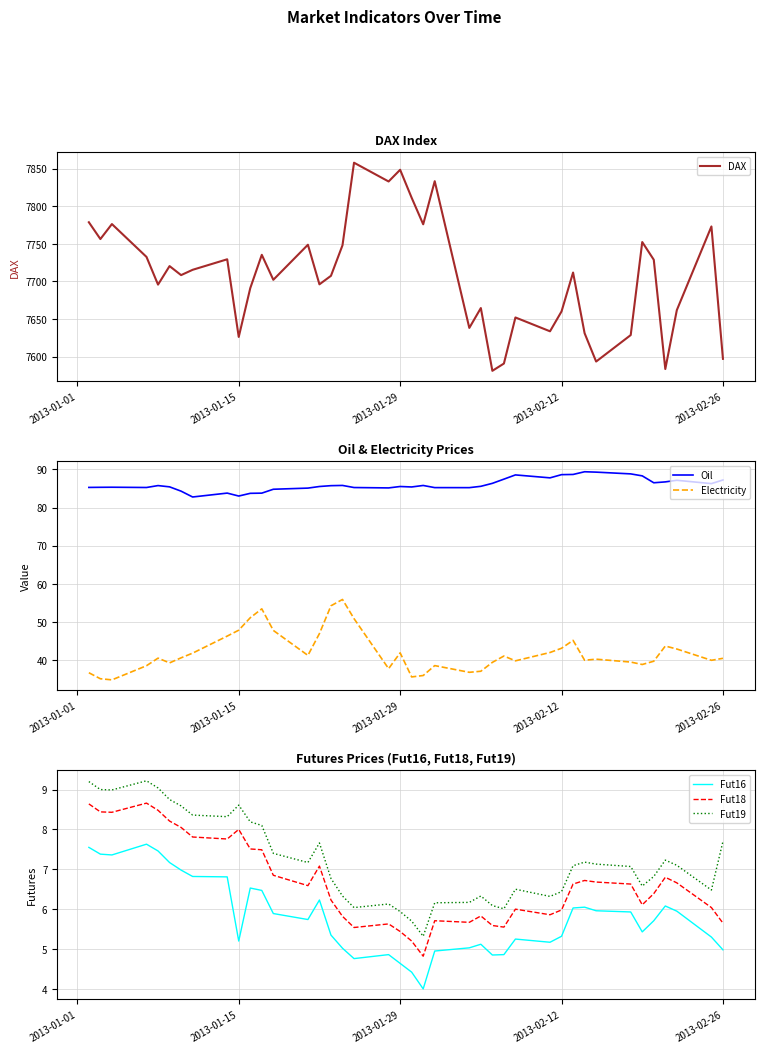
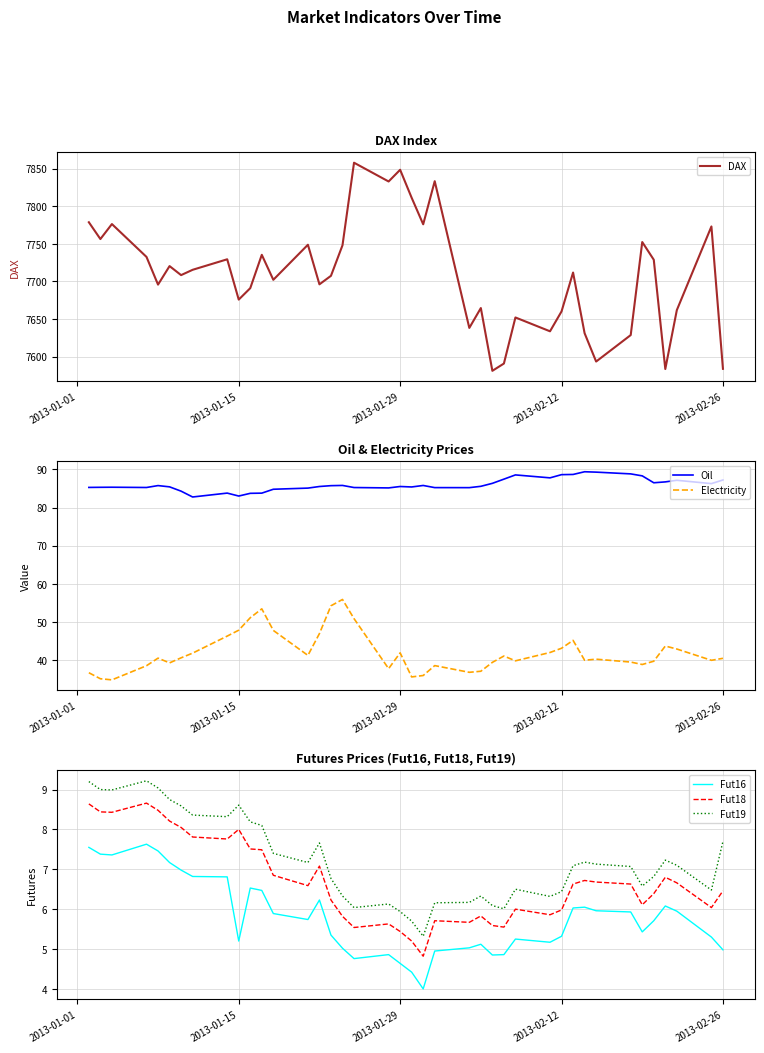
DAX Index, 2013-01-15: 7630 -> 7680
DAX Index, 2013-02-26: 7600 -> 7580
Futures Prices (Fut16, Fut18, Fut19), Fut18, 2013-02-26: 5.7 -> 6.5
